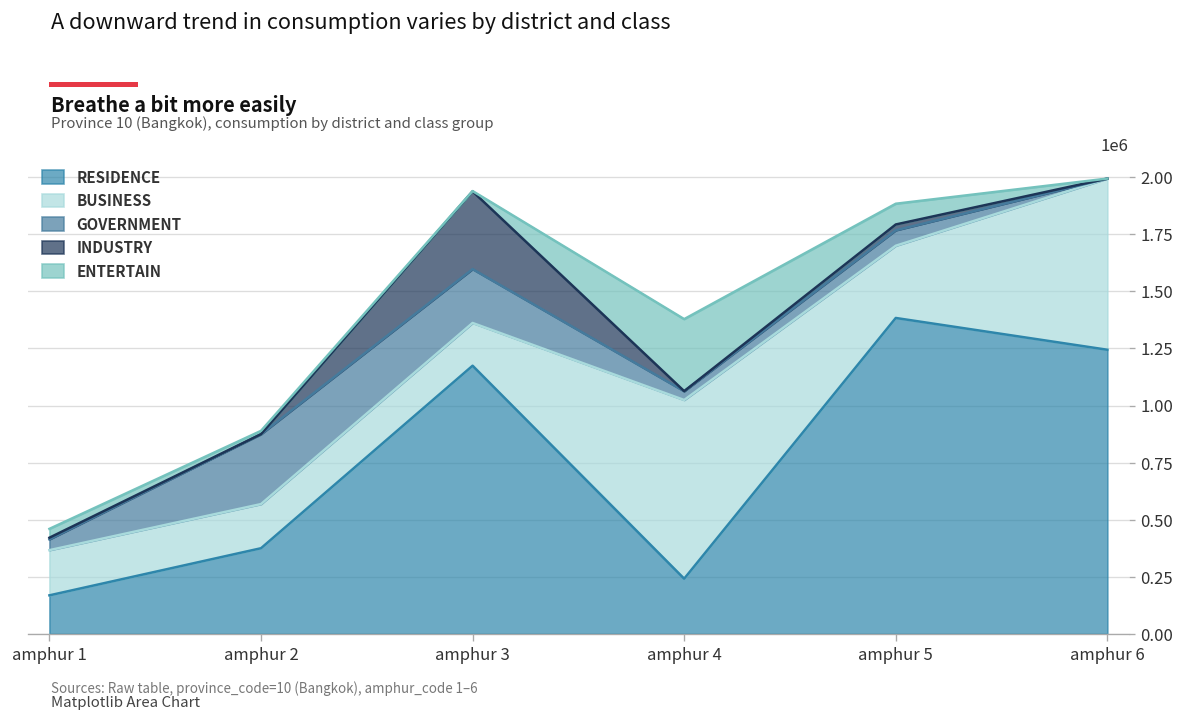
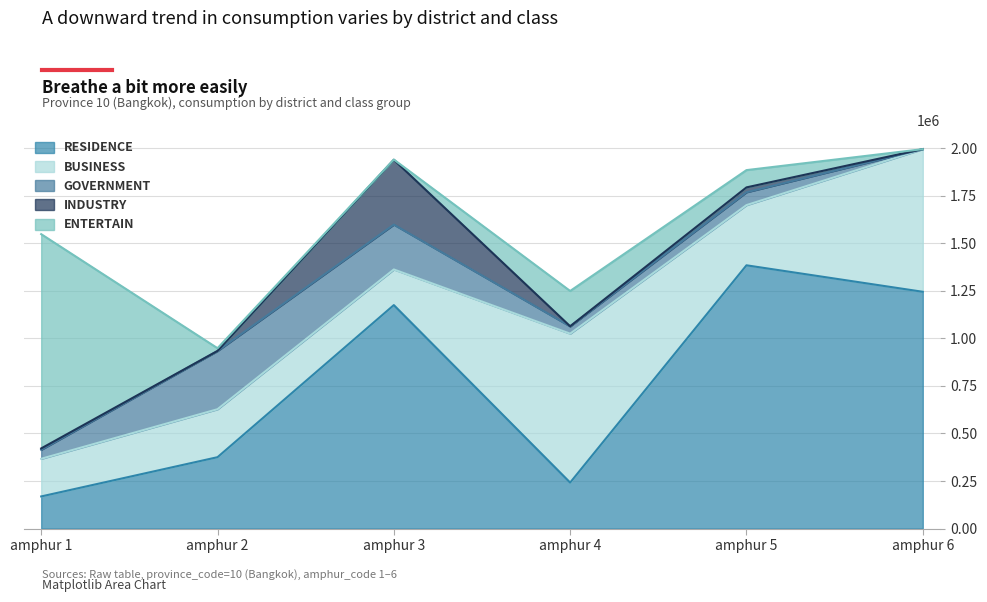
ENTERTAIN, amphur 1: 40000 -> 1130000
BUSINESS, amphur 2: 190000 -> 250000
ENTERTAIN, amphur 4: 320000 -> 190000
